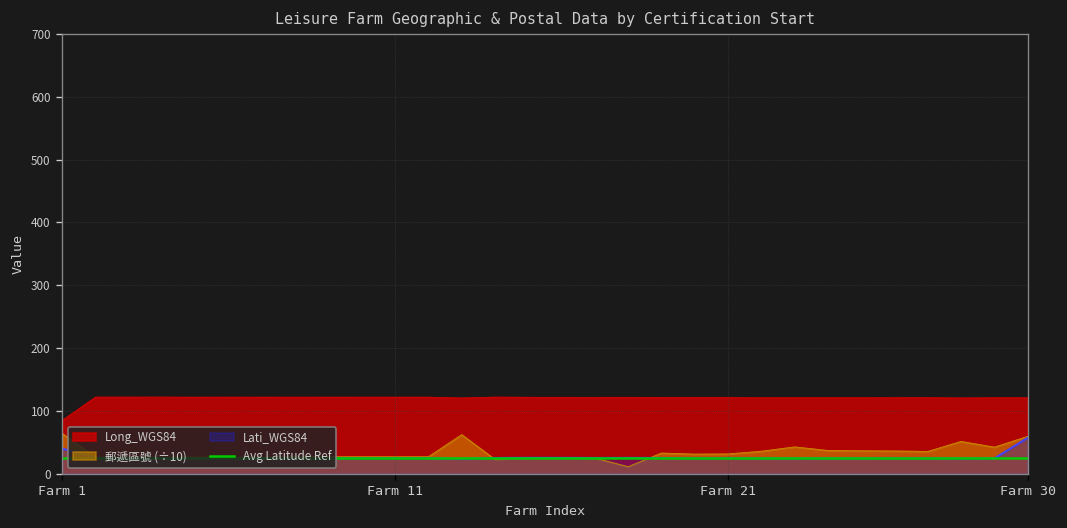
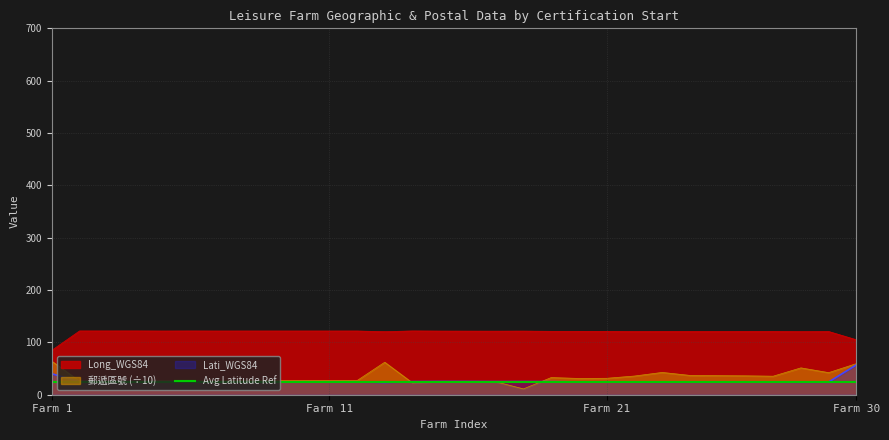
Long_WGS84, Farm 30: 120 -> 100
